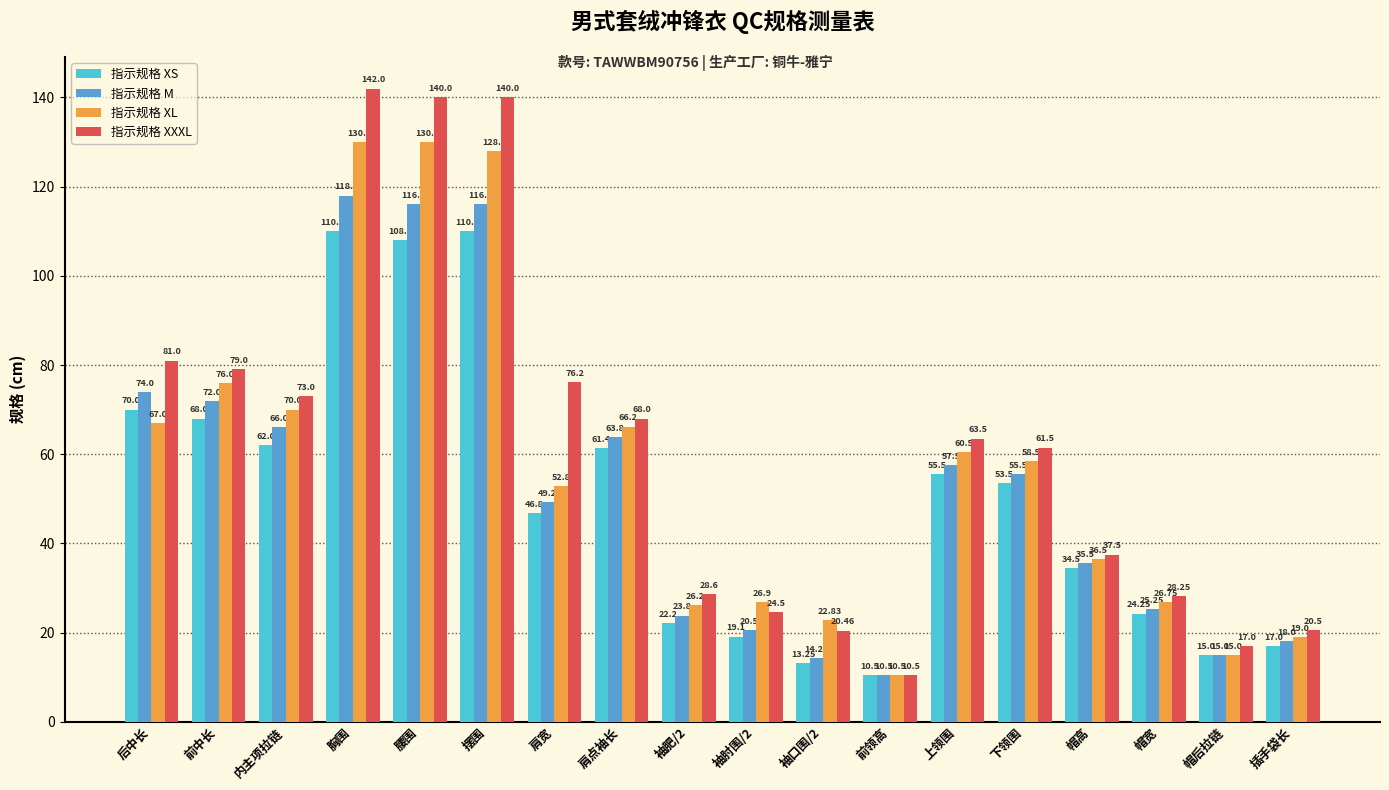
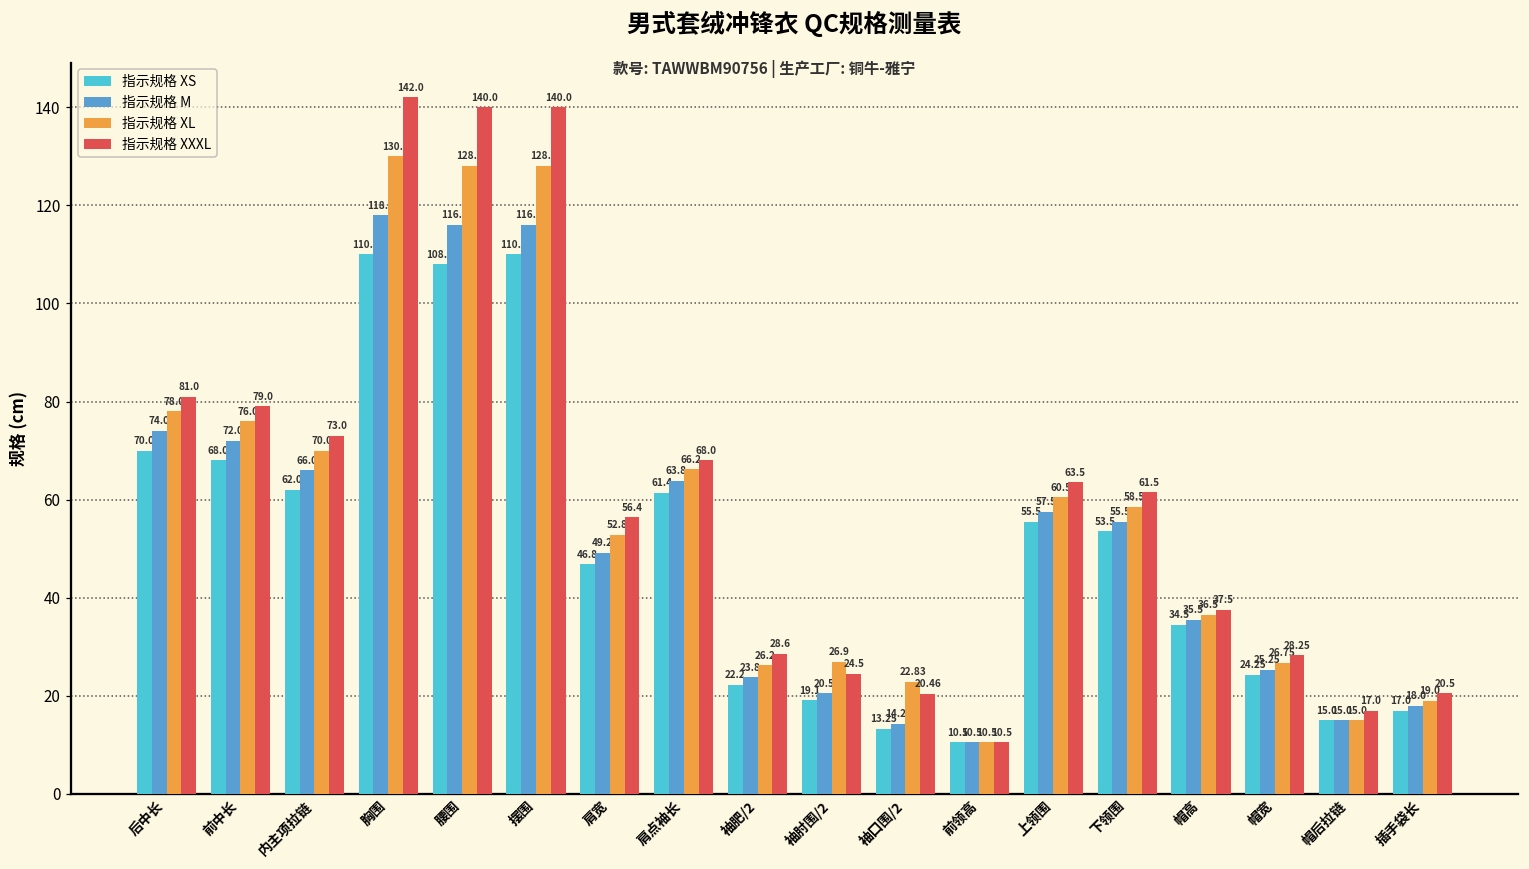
指示规格 XL, 后中长: 67.0 -> 78.0
指示规格 XL, 腰围: 130.0 -> 128.0
指示规格 XXXL, 肩宽: 76.2 -> 56.4
